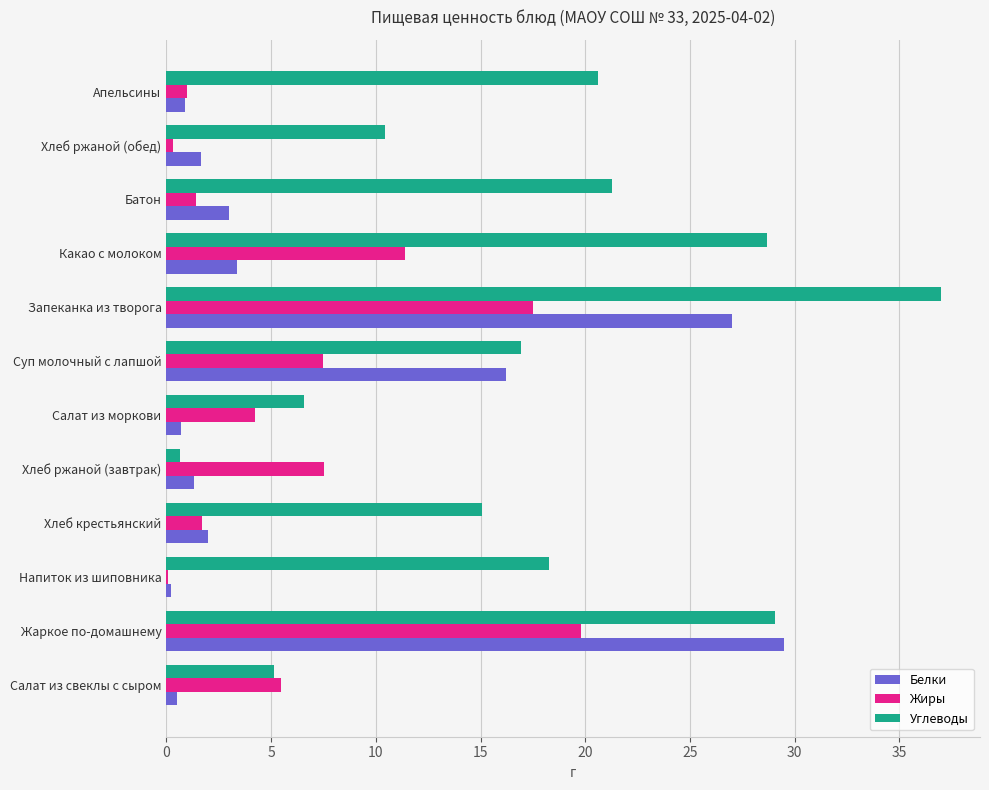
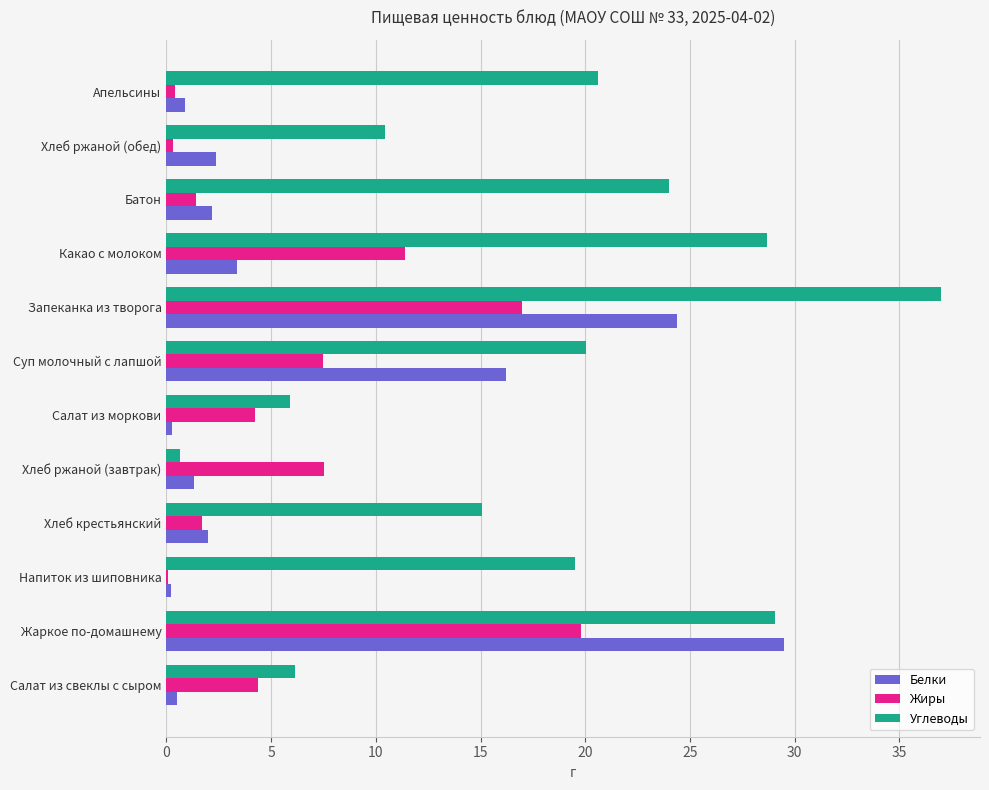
Жиры, Апельсины: 1.0 -> 0.4
Белки, Хлеб ржаной (обед): 1.7 -> 2.4
Углеводы, Батон: 21.3 -> 24.0
Белки, Батон: 3.0 -> 2.2
Жиры, Запеканка из творога: 17.5 -> 17.0
Белки, Запеканка из творога: 27.0 -> 24.4
Углеводы, Суп молочный с лапшой: 16.9 -> 20.0
Углеводы, Салат из моркови: 6.6 -> 5.9
Белки, Салат из моркови: 0.7 -> 0.3
Углеводы, Напиток из шиповника: 18.3 -> 19.5
Углеводы, Салат из свеклы с сыром: 5.1 -> 6.1
Жиры, Салат из свеклы с сыром: 5.5 -> 4.4
